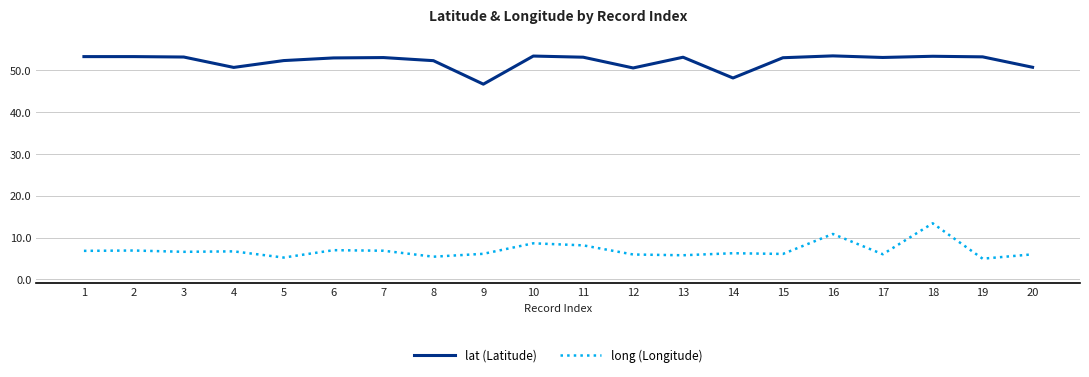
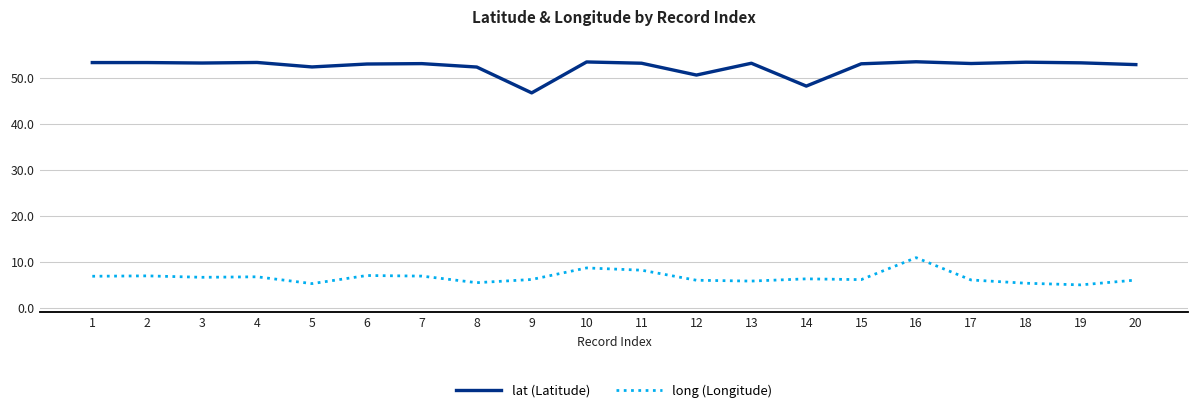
lat (Latitude), 4: 51 -> 53
long (Longitude), 18: 13 -> 5
lat (Latitude), 20: 51 -> 53
